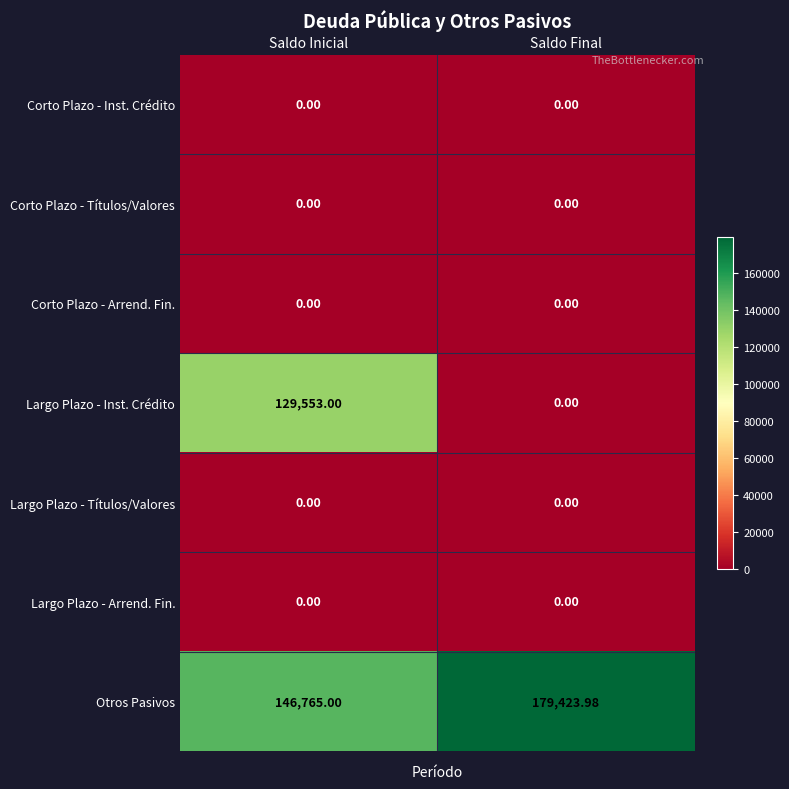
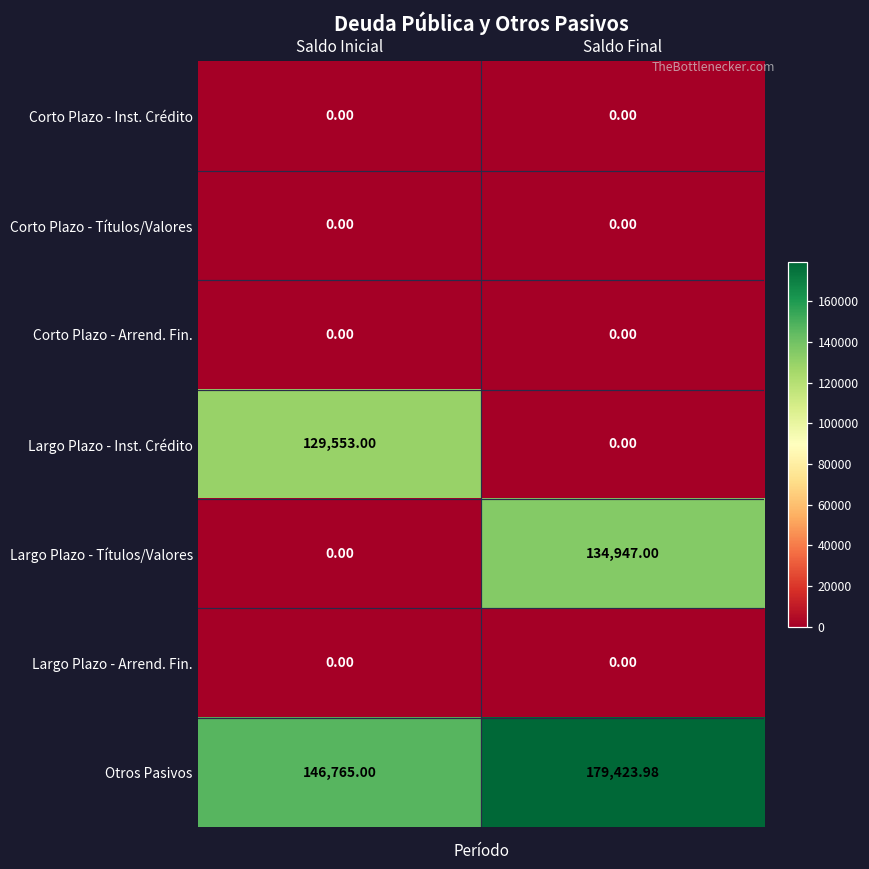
Largo Plazo - Títulos/Valores, Saldo Final: 0.00 -> 134,947.00
